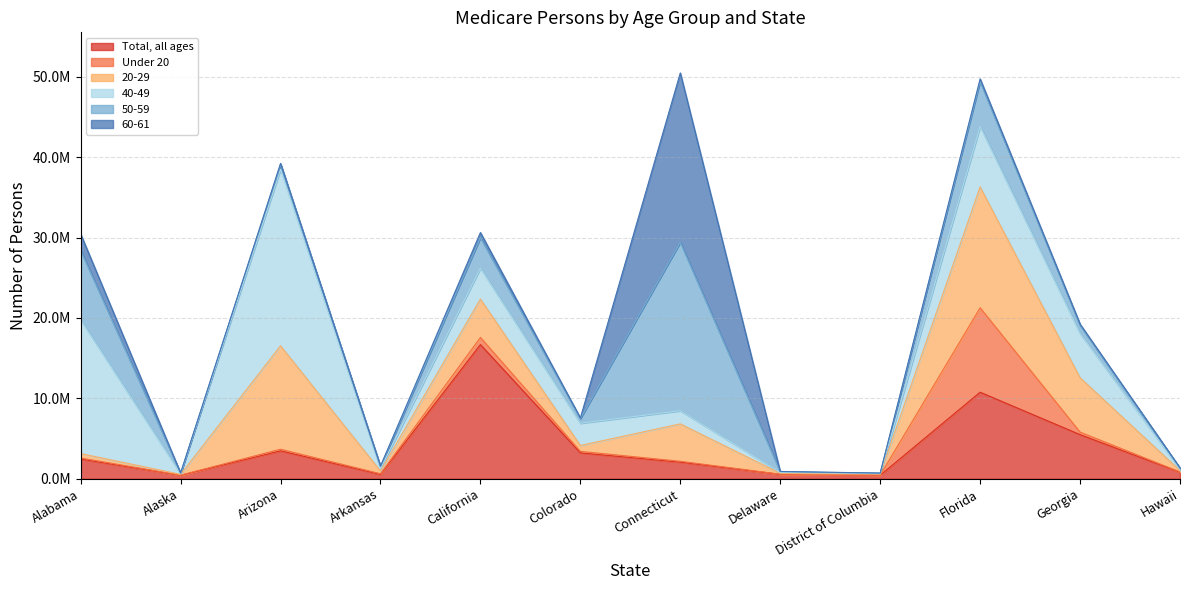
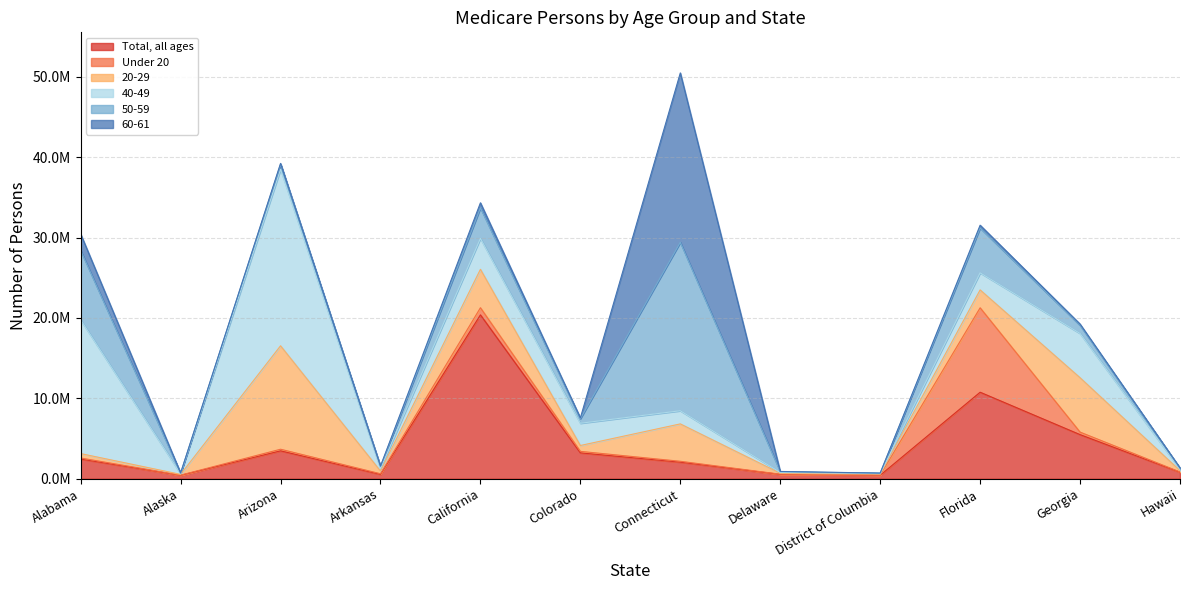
Total, all ages, California: 17000000 -> 20000000
20-29, Florida: 15000000 -> 2000000
40-49, Florida: 8000000 -> 2000000
